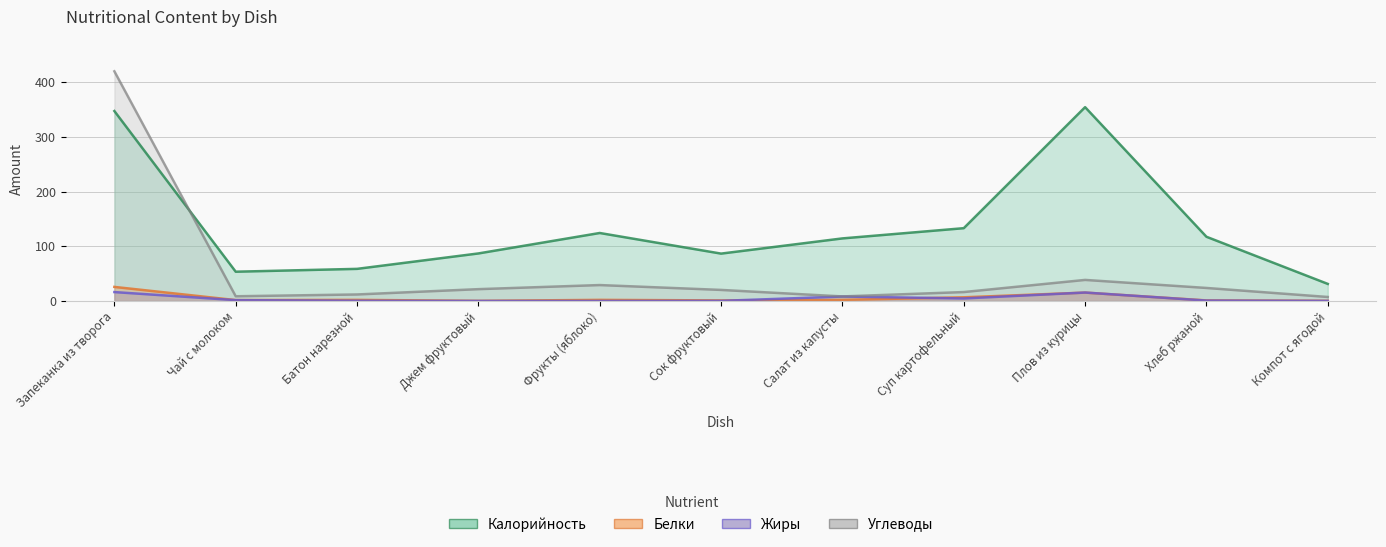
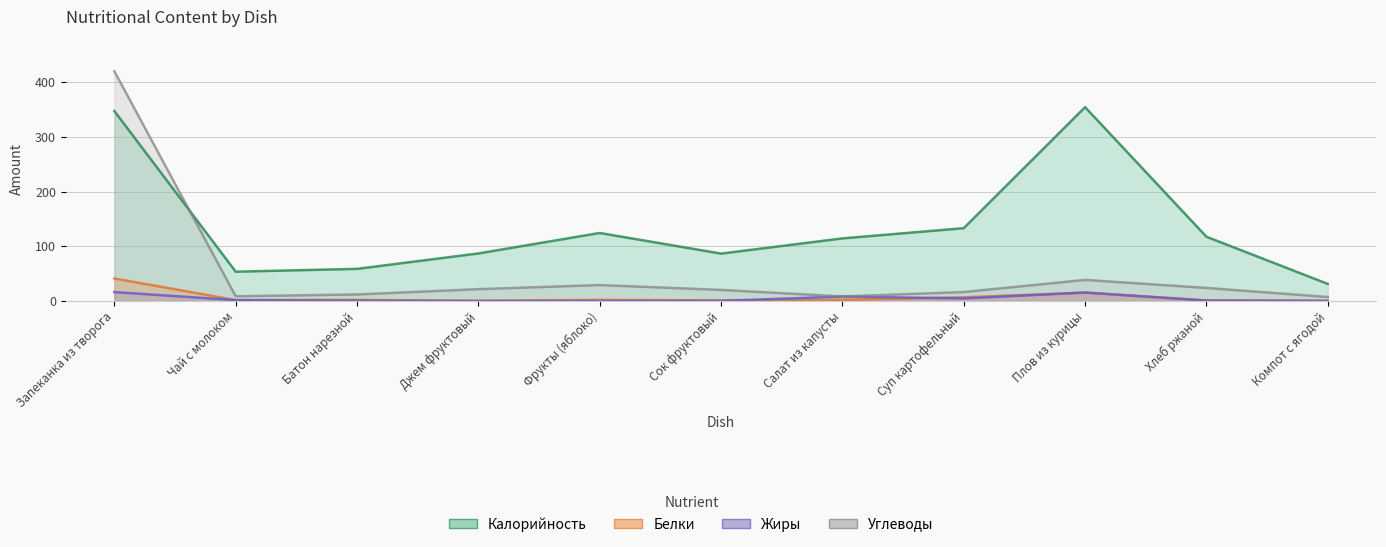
Белки, Запеканка из творога: 30 -> 40
